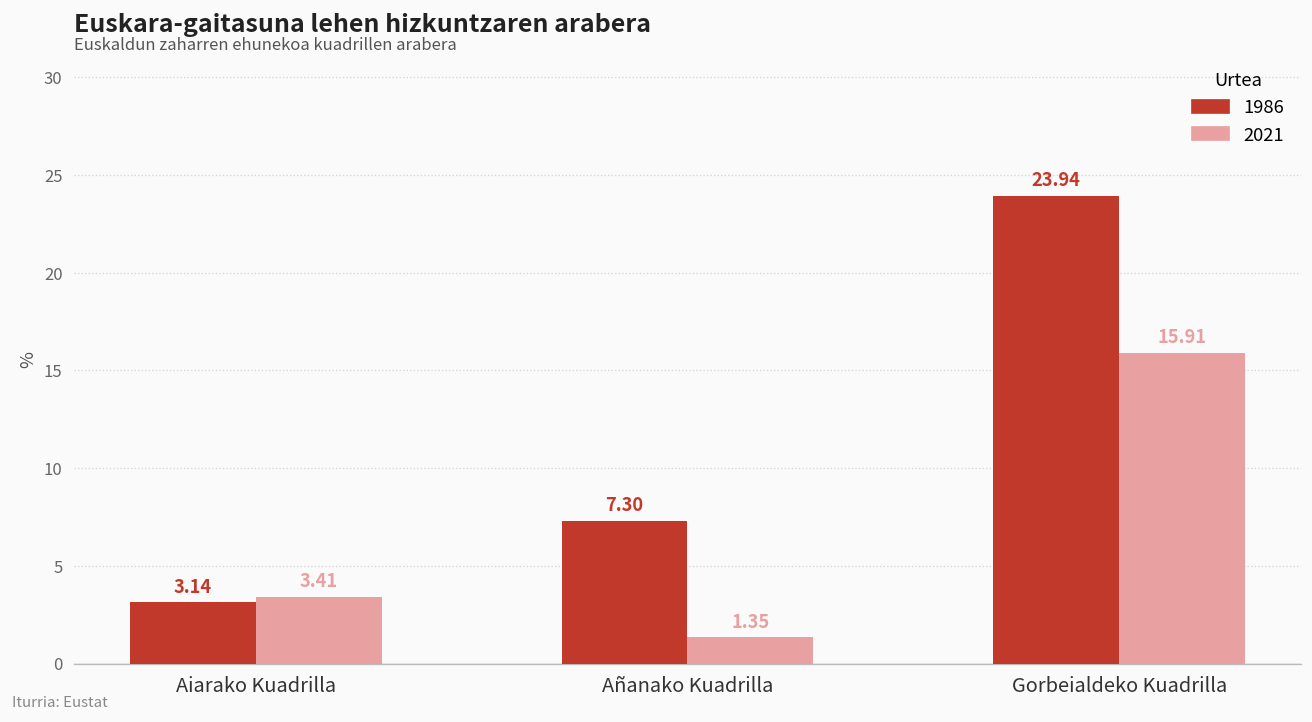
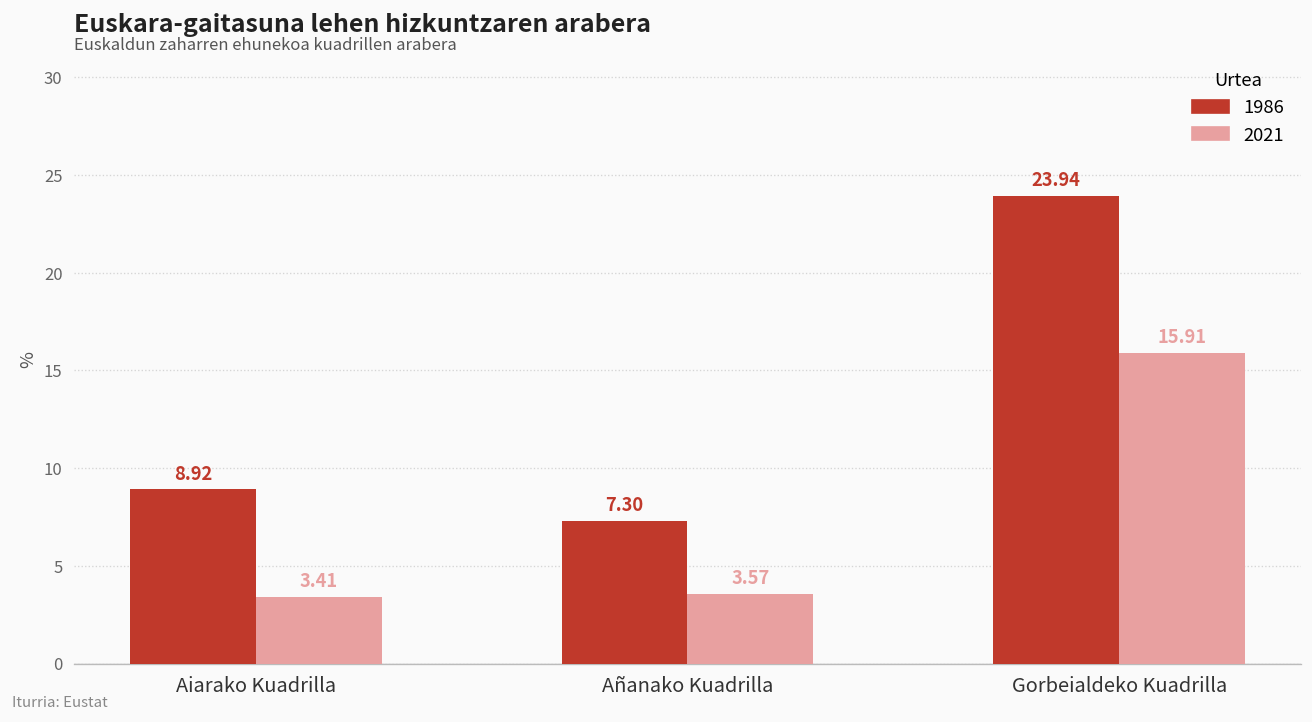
1986, Aiarako Kuadrilla: 3.14 -> 8.92
2021, Añanako Kuadrilla: 1.35 -> 3.57
